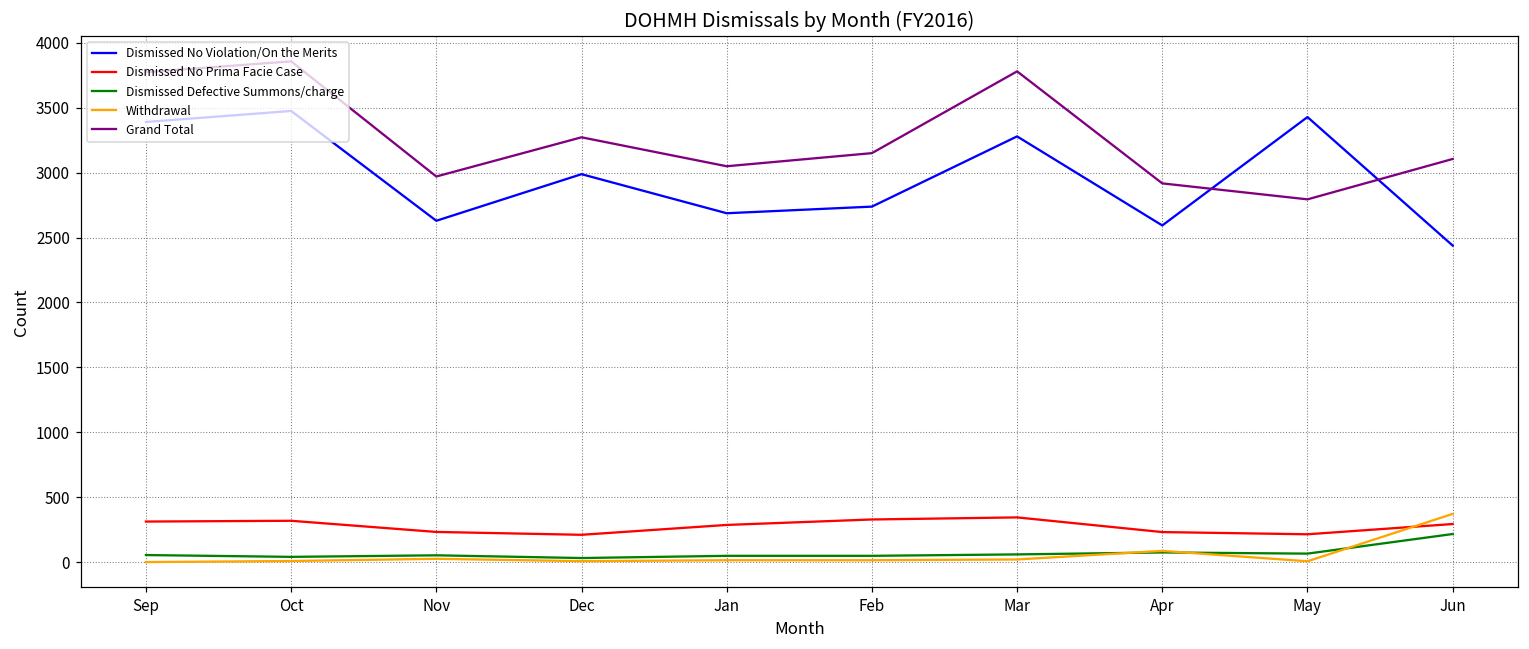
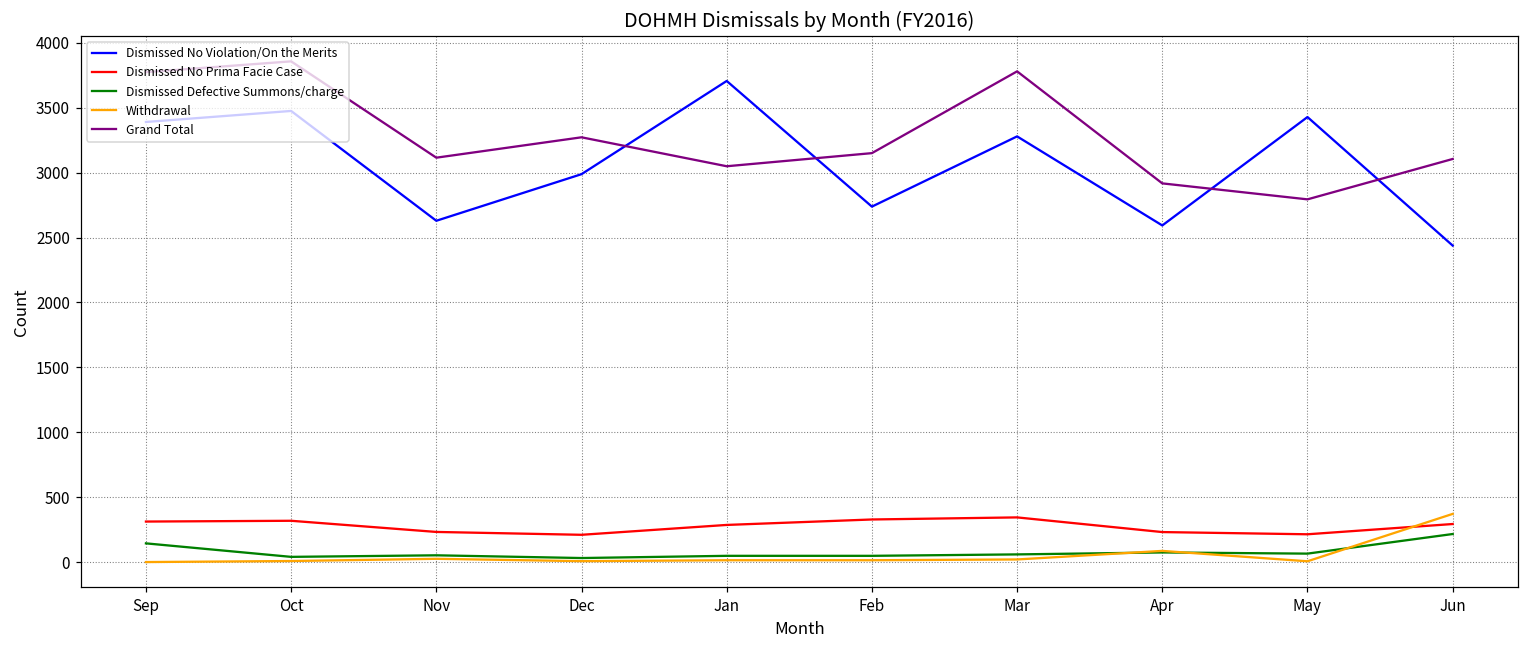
Dismissed Defective Summons/charge, Sep: 50 -> 140
Grand Total, Nov: 2970 -> 3120
Dismissed No Violation/On the Merits, Jan: 2690 -> 3710
